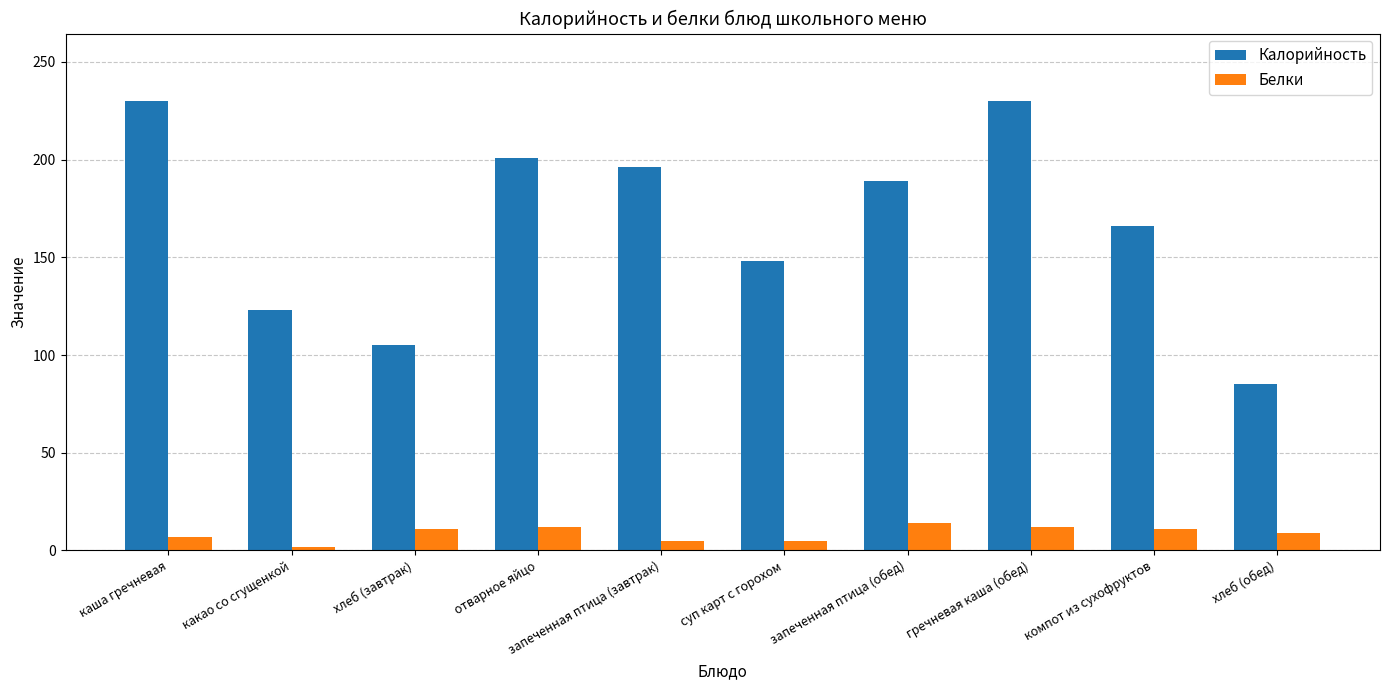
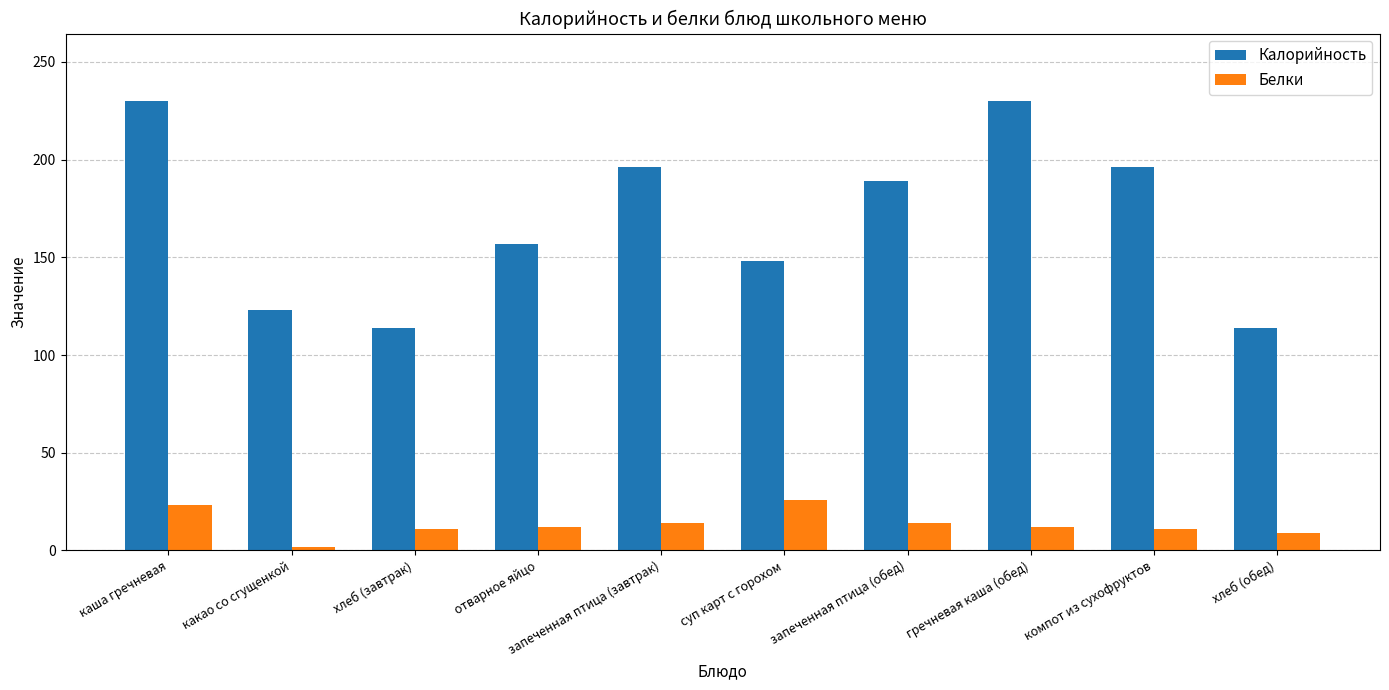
Белки, каша гречневая: 7 -> 23
Калорийность, хлеб (завтрак): 105 -> 114
Калорийность, отварное яйцо: 201 -> 157
Белки, запеченная птица (завтрак): 5 -> 14
Белки, суп карт с горохом: 5 -> 26
Калорийность, компот из сухофруктов: 166 -> 196
Калорийность, хлеб (обед): 85 -> 114
